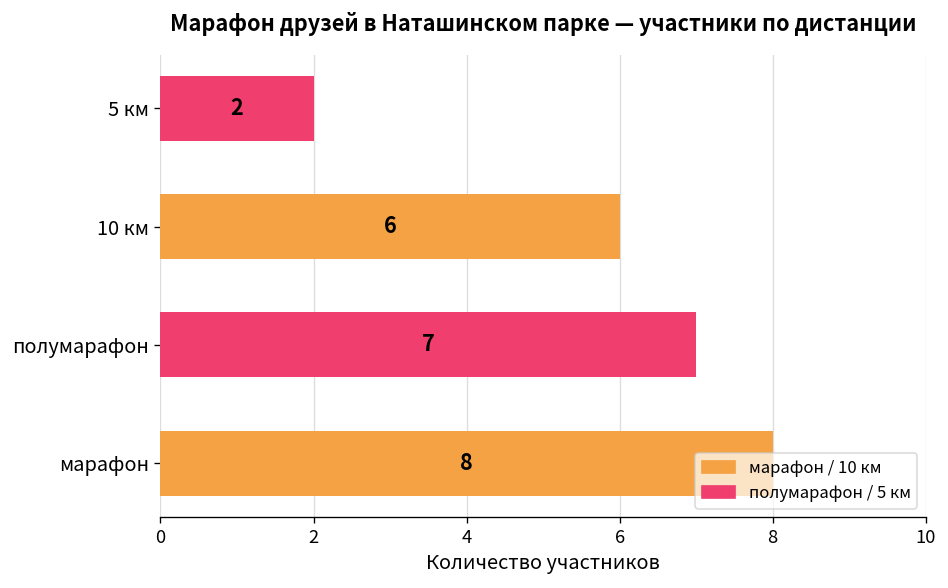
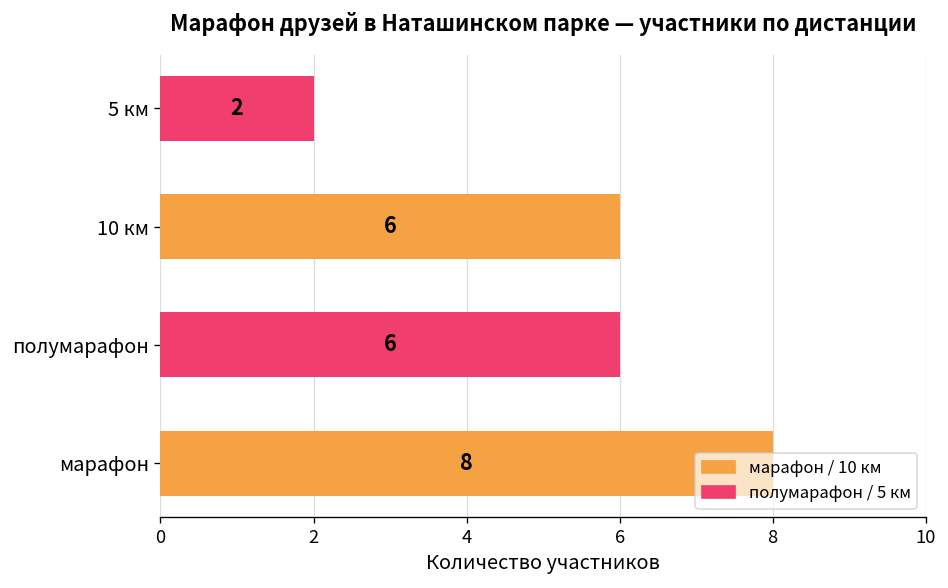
полумарафон: 7 -> 6
